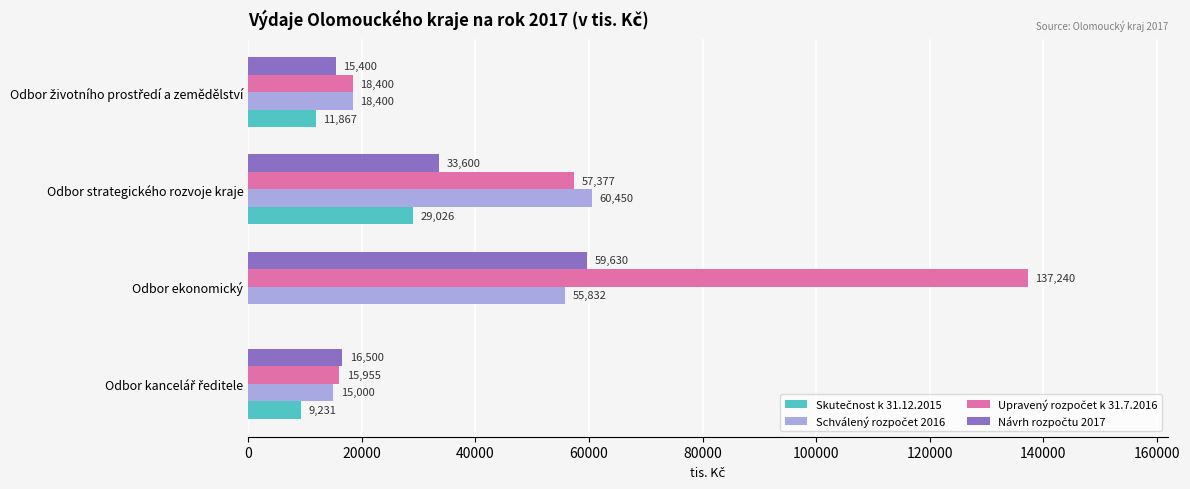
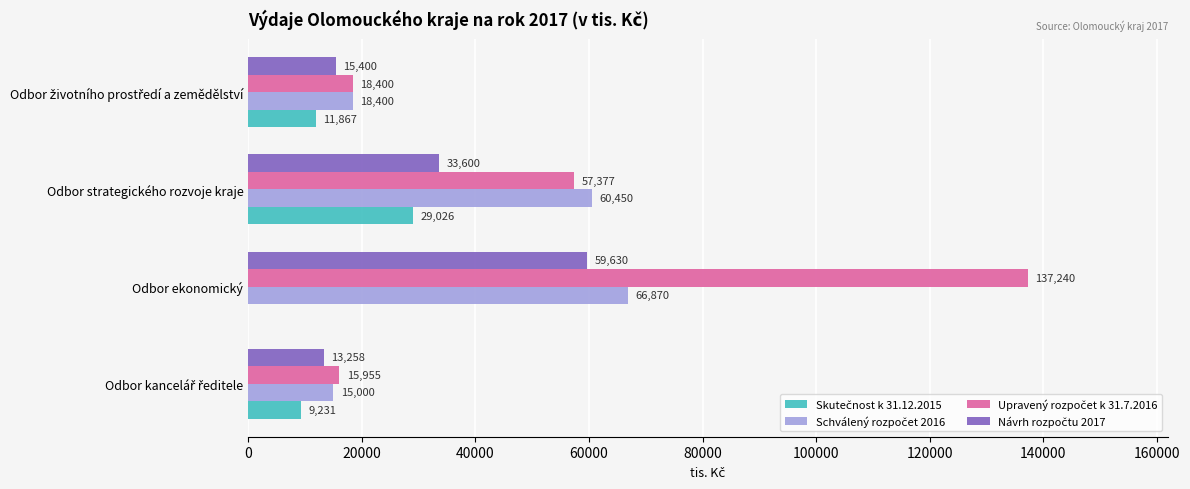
Schválený rozpočet 2016, Odbor ekonomický: 55,832 -> 66,870
Návrh rozpočtu 2017, Odbor kancelář ředitele: 16,500 -> 13,258
